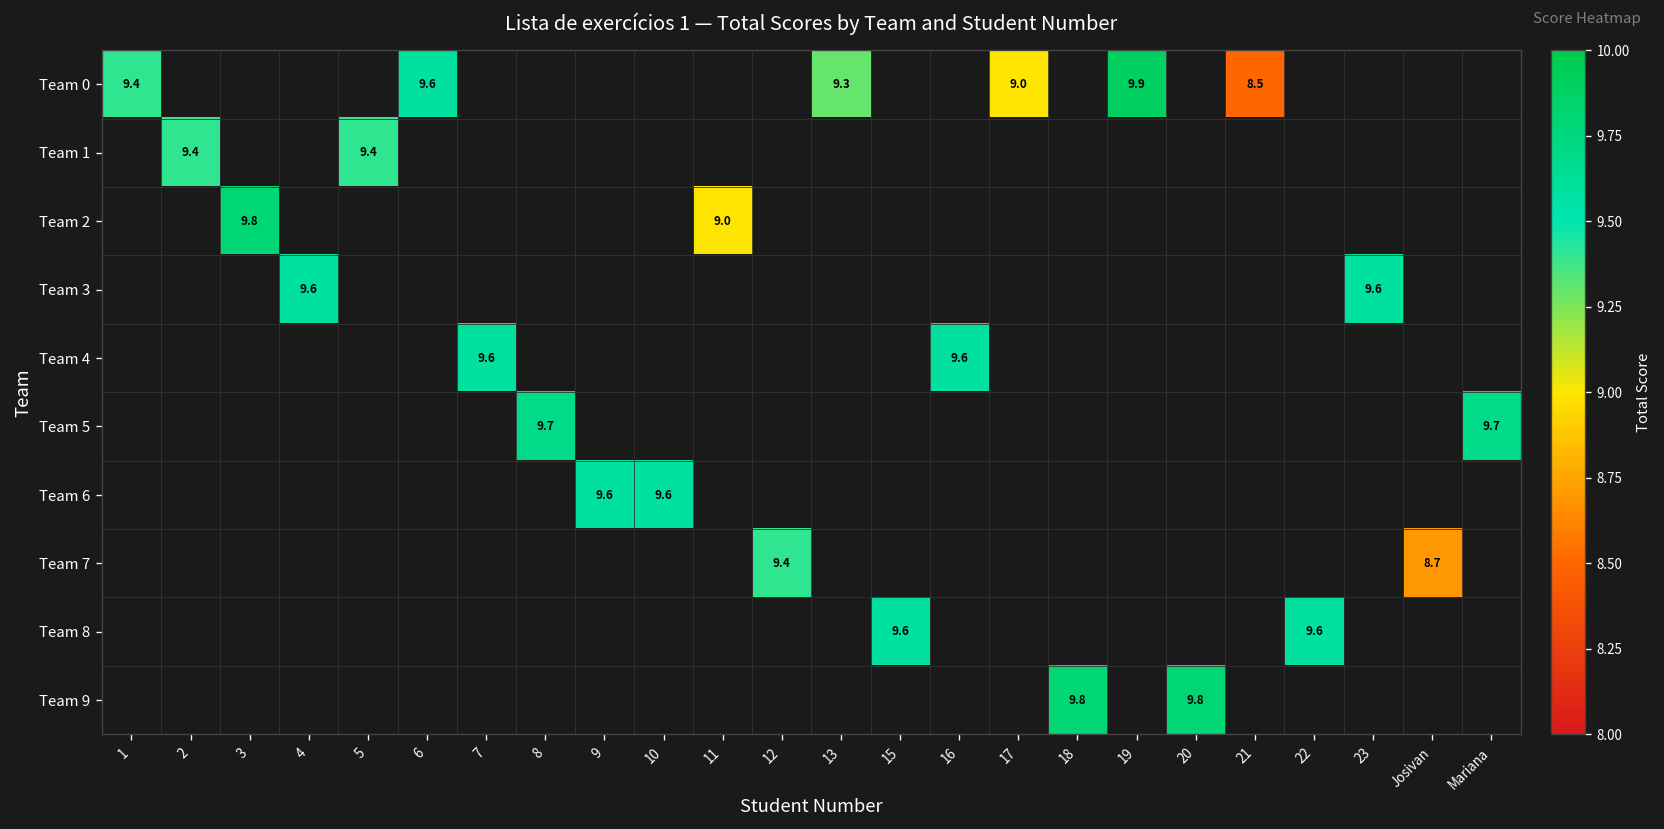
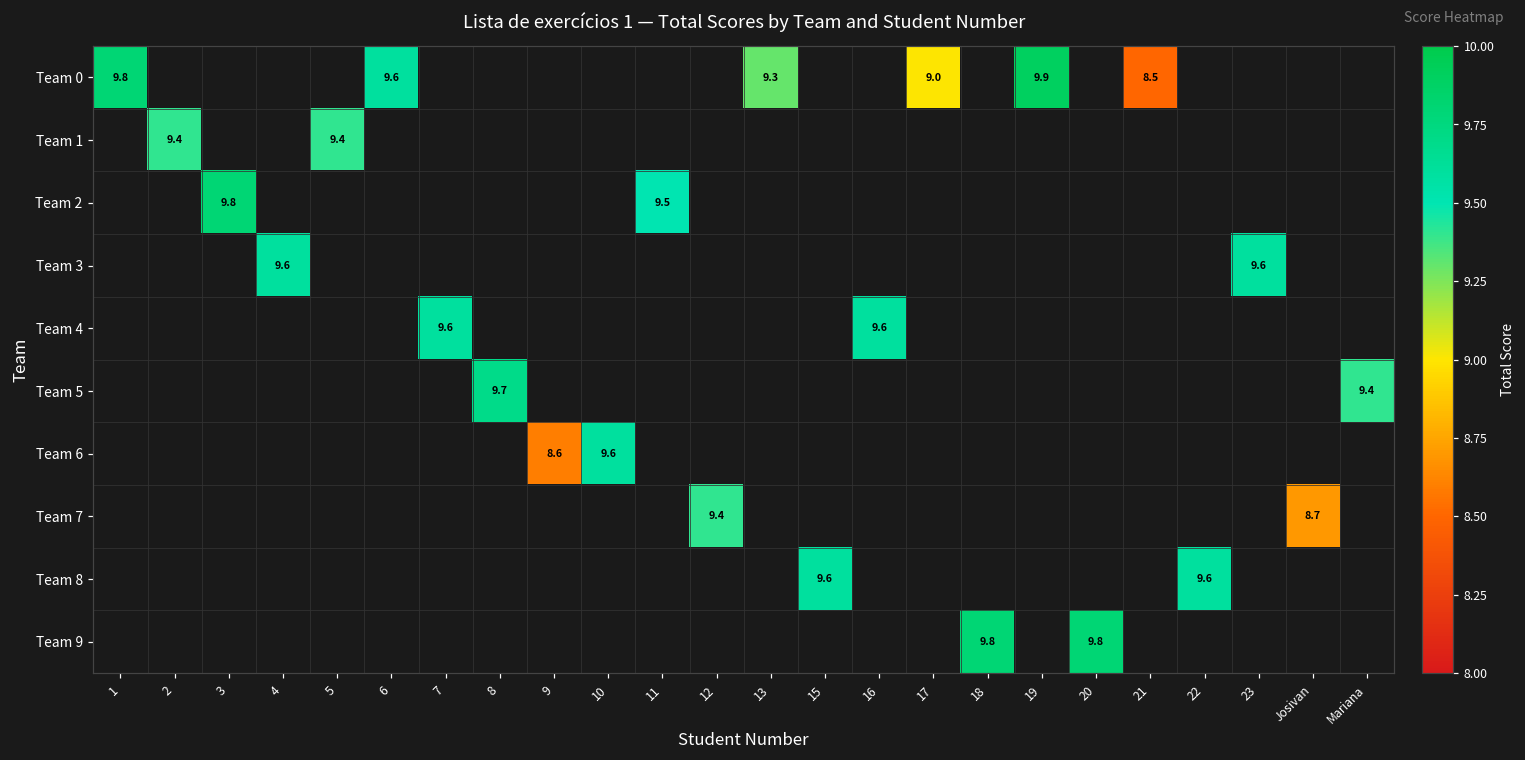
Team 0, 1: 9.4 -> 9.8
Team 2, 11: 9.0 -> 9.5
Team 5, Mariana: 9.7 -> 9.4
Team 6, 9: 9.6 -> 8.6
